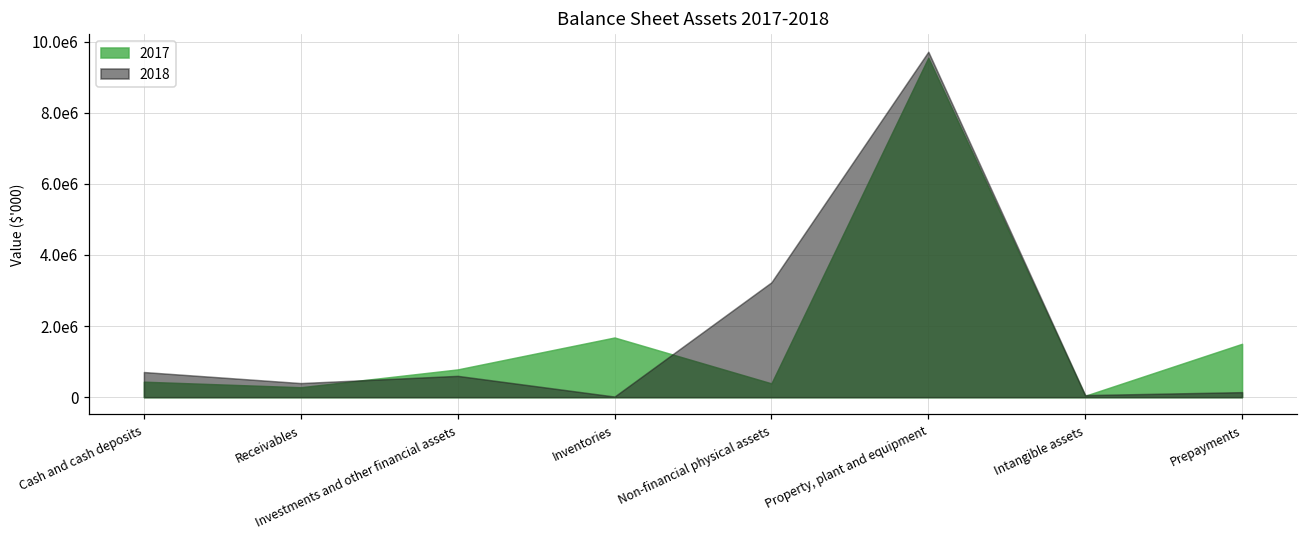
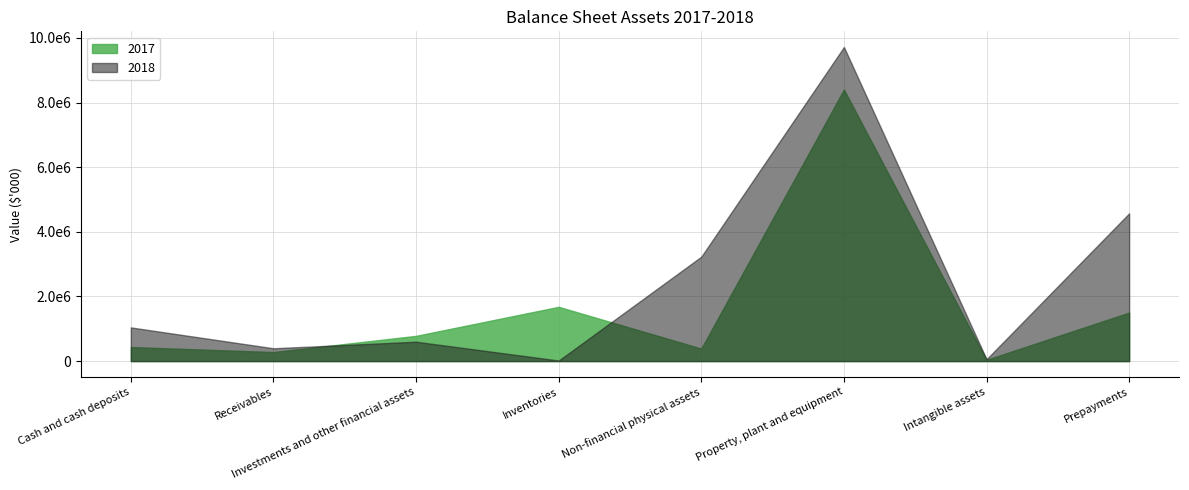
2018, Cash and cash deposits: 700000 -> 1000000
2017, Property, plant and equipment: 9500000 -> 8400000
2018, Prepayments: 100000 -> 4600000
